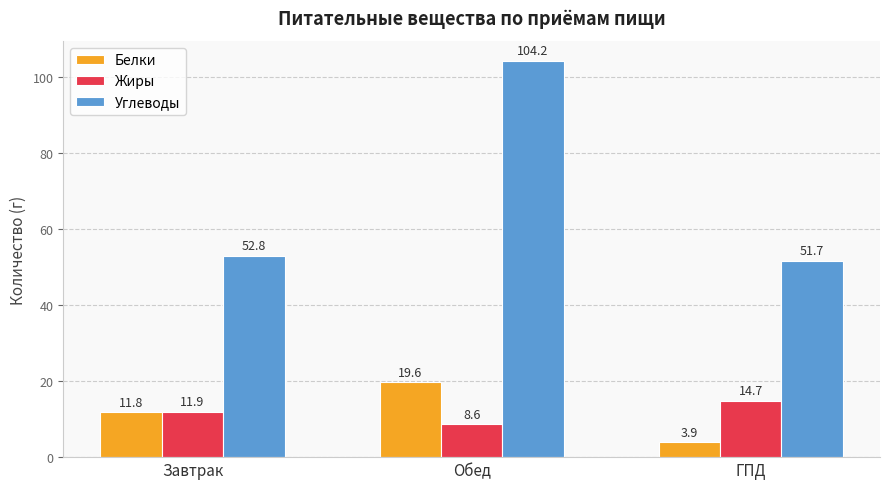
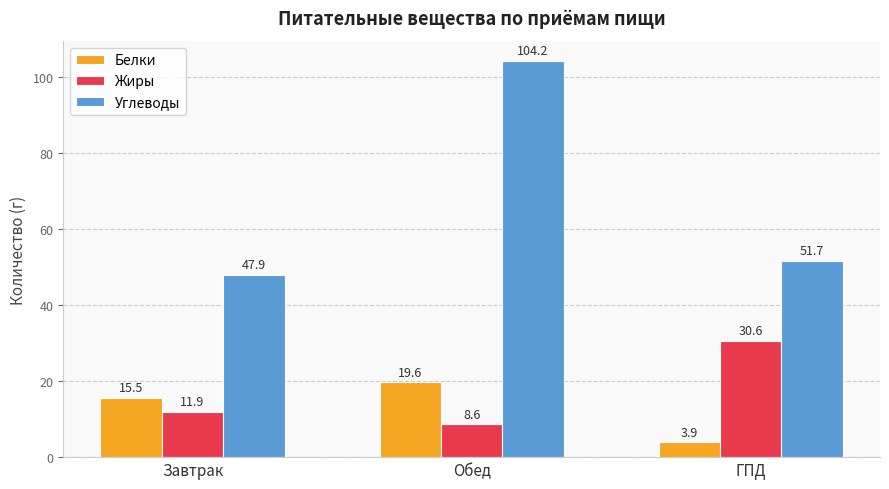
Белки, Завтрак: 11.8 -> 15.5
Углеводы, Завтрак: 52.8 -> 47.9
Жиры, ГПД: 14.7 -> 30.6
